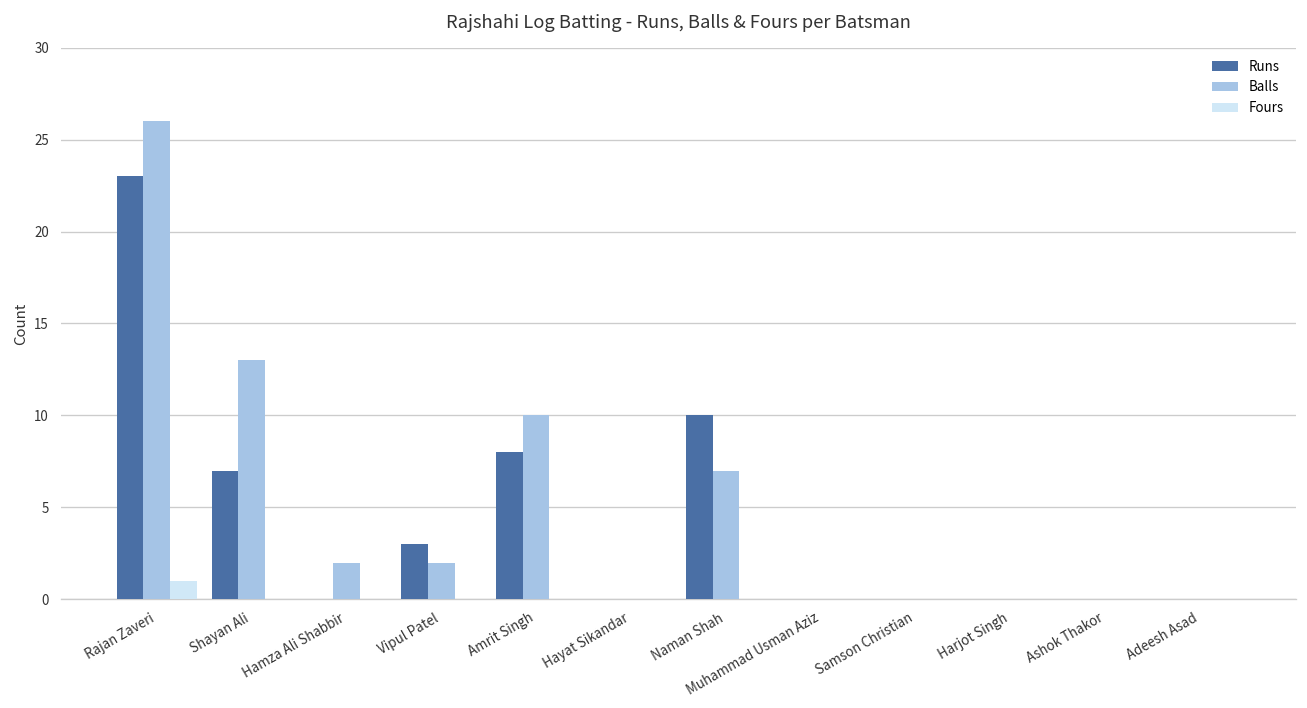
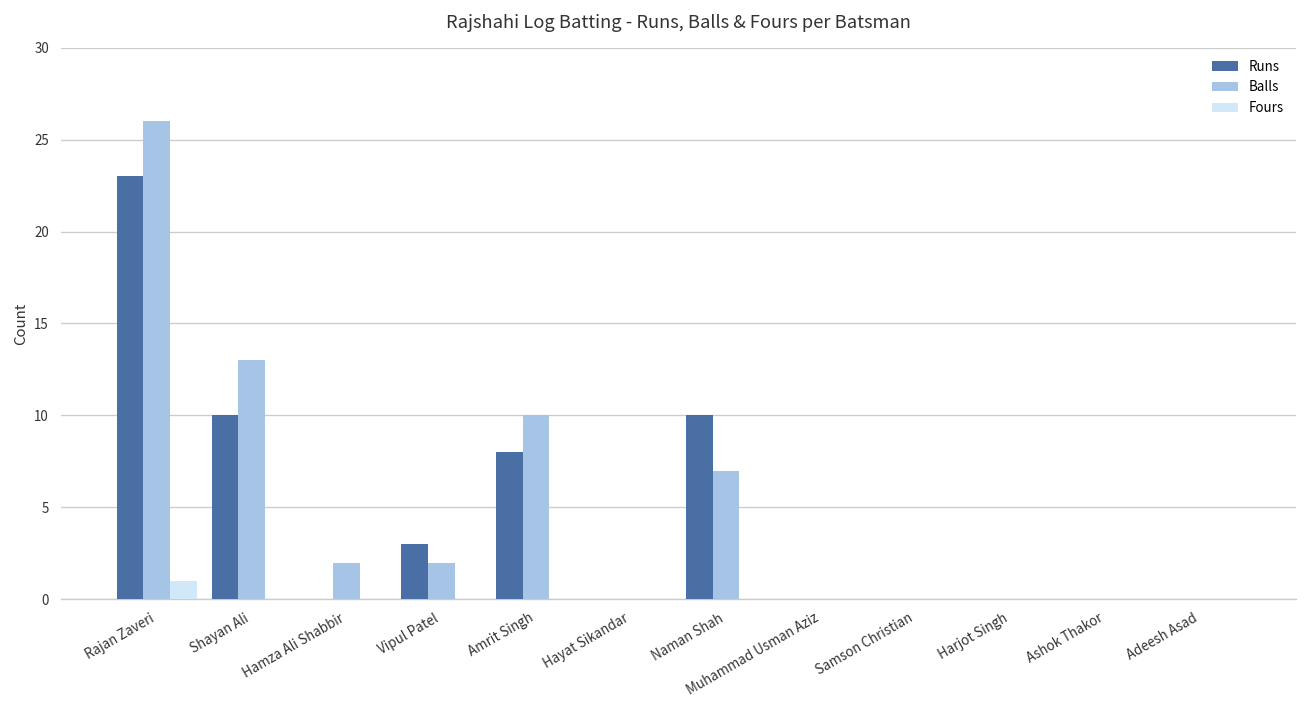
Runs, Shayan Ali: 7 -> 10
